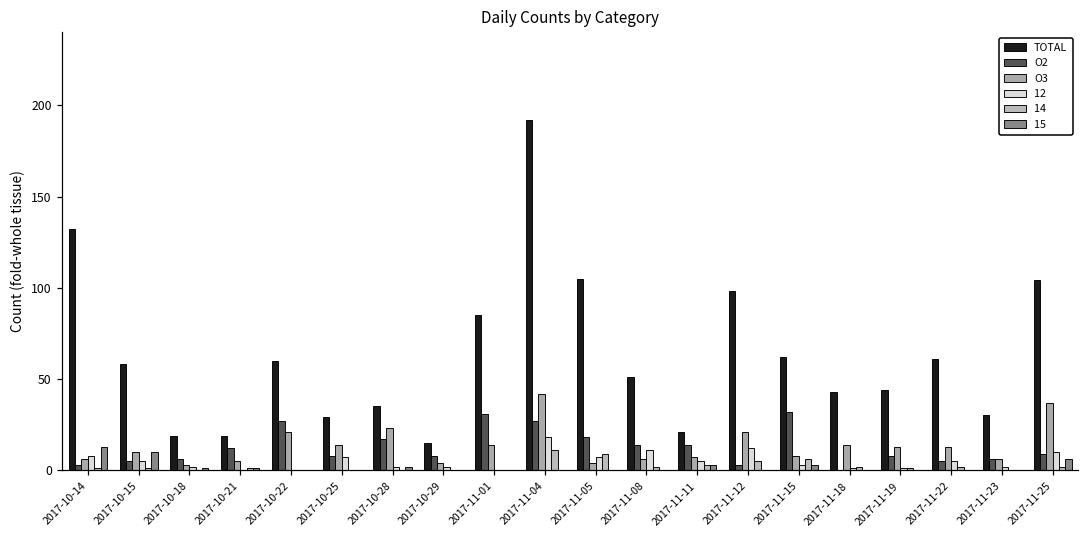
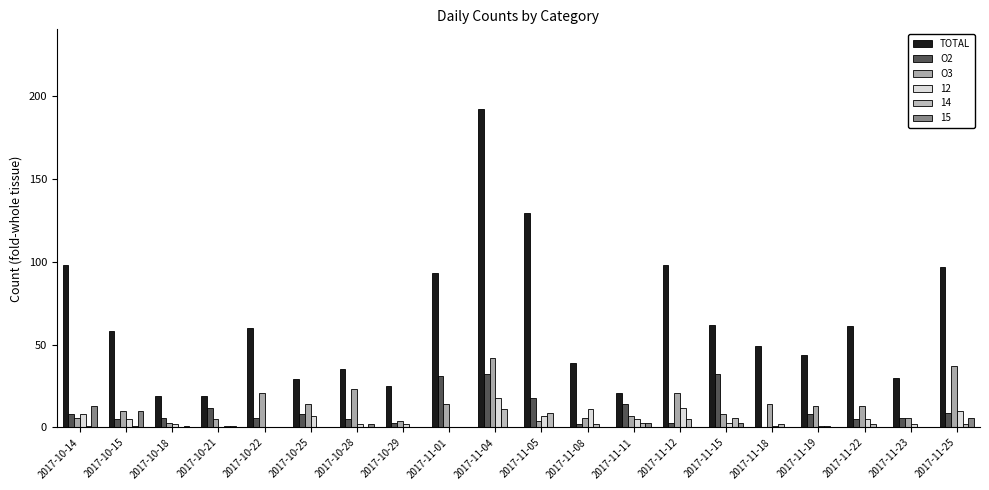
TOTAL, 2017-10-14: 132 -> 98
O2, 2017-10-14: 3 -> 8
O2, 2017-10-22: 27 -> 6
O2, 2017-10-28: 17 -> 5
TOTAL, 2017-10-29: 15 -> 25
O2, 2017-10-29: 8 -> 3
TOTAL, 2017-11-01: 85 -> 93
O2, 2017-11-04: 27 -> 32
TOTAL, 2017-11-05: 105 -> 129
TOTAL, 2017-11-08: 51 -> 39
O2, 2017-11-08: 14 -> 2
TOTAL, 2017-11-18: 43 -> 49
TOTAL, 2017-11-25: 104 -> 97
